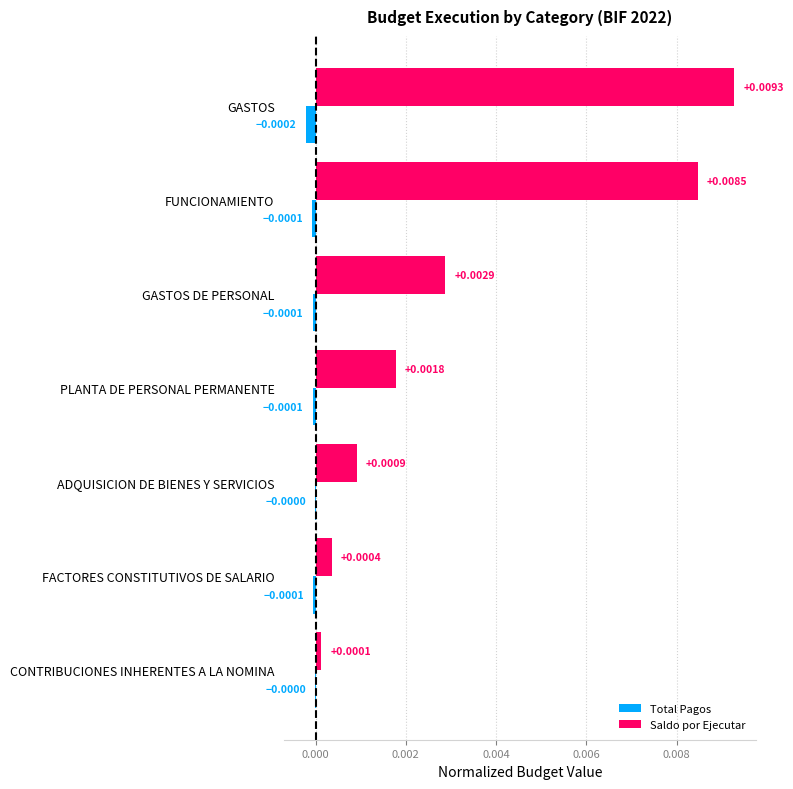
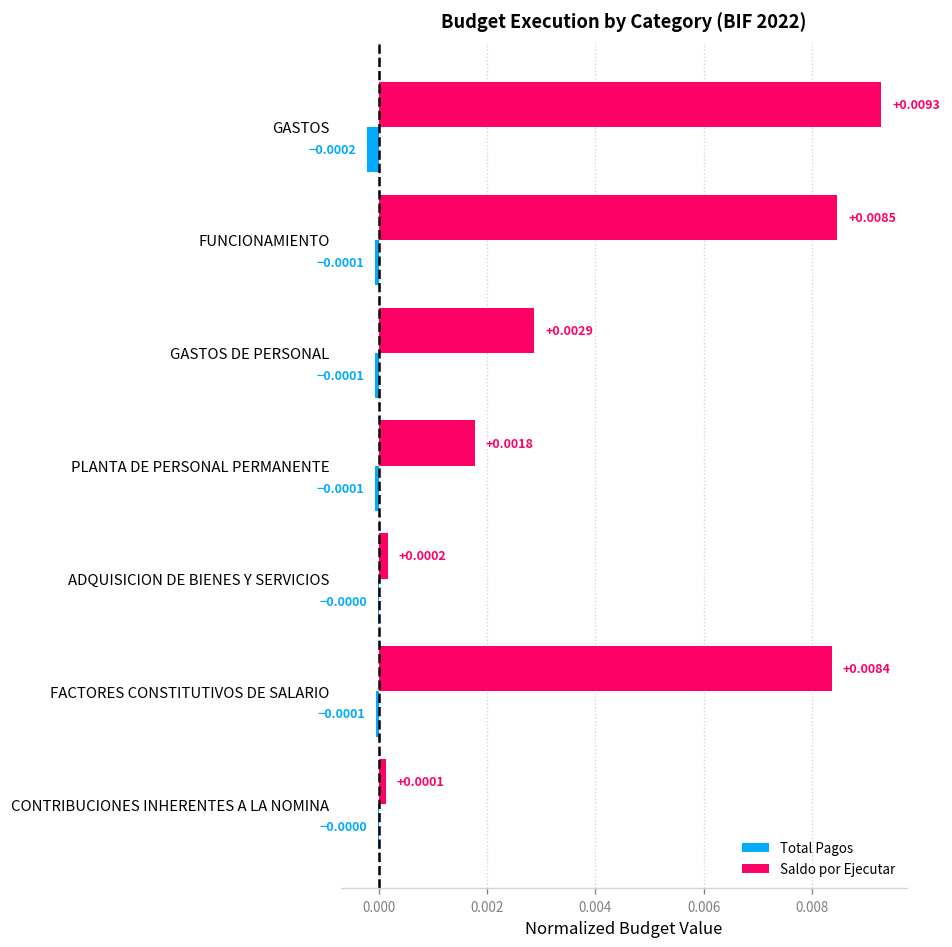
Saldo por Ejecutar, ADQUISICION DE BIENES Y SERVICIOS: +0.0009 -> +0.0002
Saldo por Ejecutar, FACTORES CONSTITUTIVOS DE SALARIO: +0.0004 -> +0.0084
